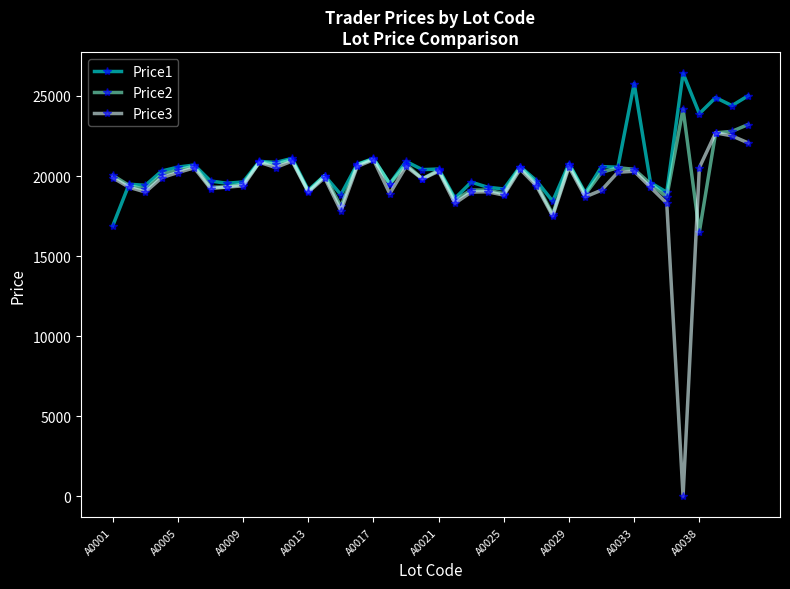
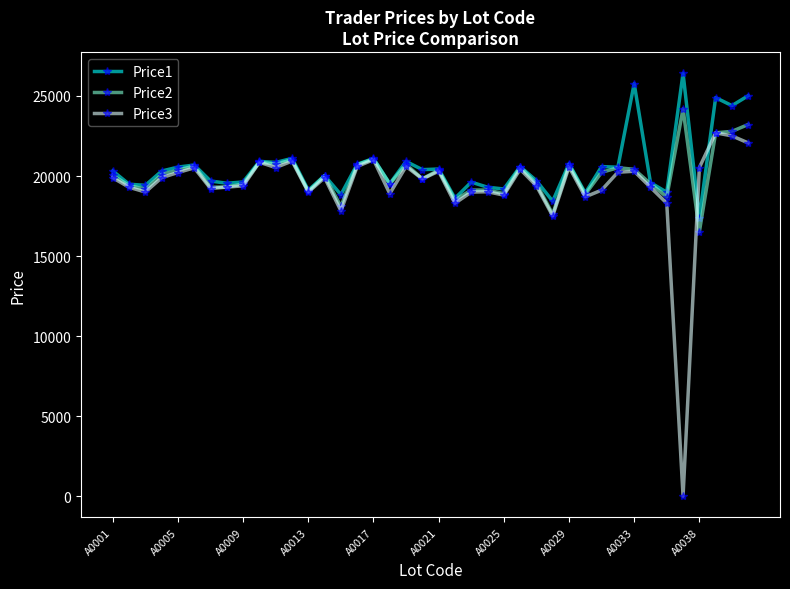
Price1, A0001: 16900 -> 20300
Price1, A0038: 23900 -> 17400
